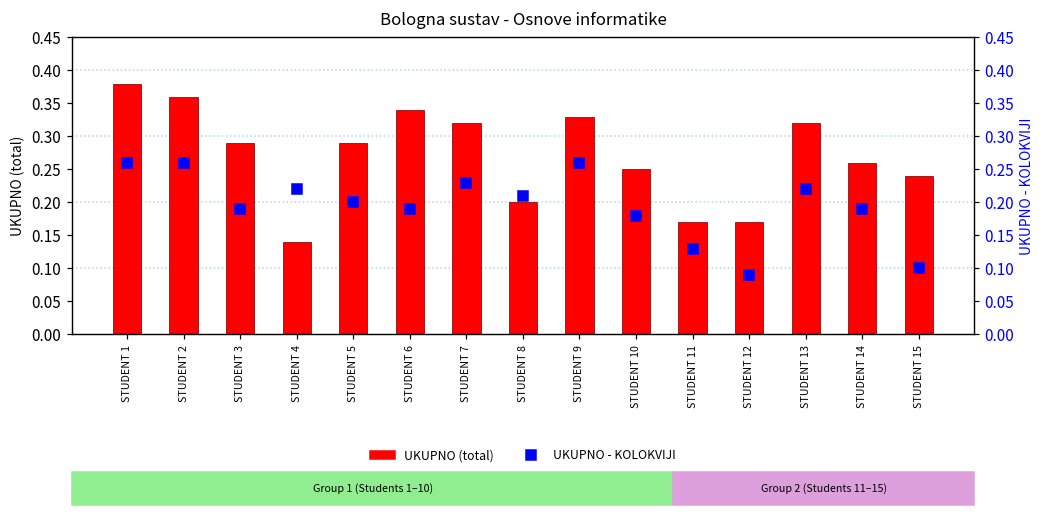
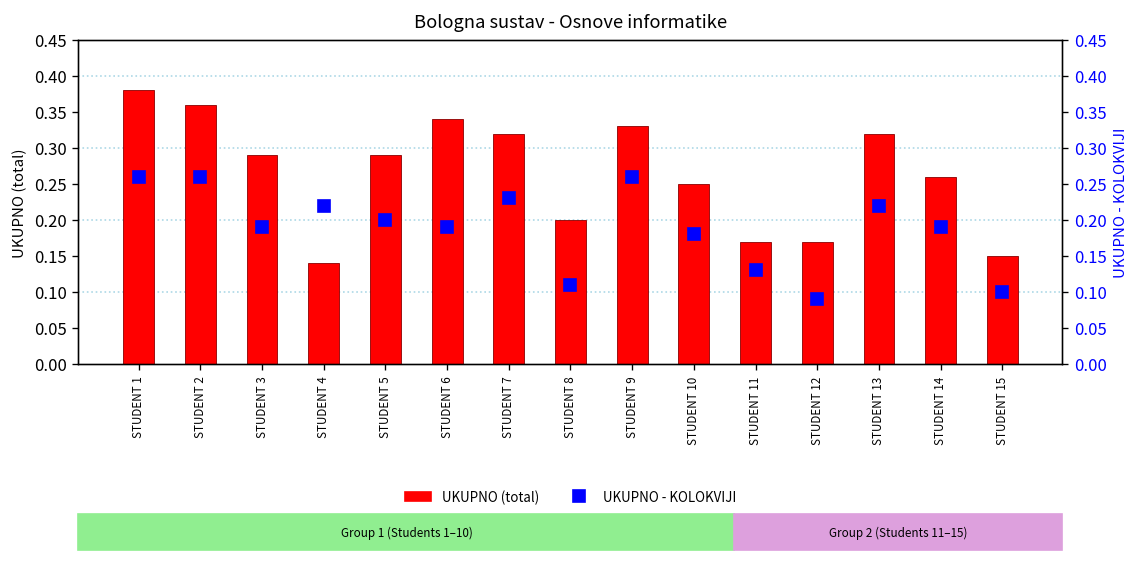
UKUPNO (total), STUDENT 15: 0.24 -> 0.15
UKUPNO - KOLOKVIJI, STUDENT 8: 0.21 -> 0.11
